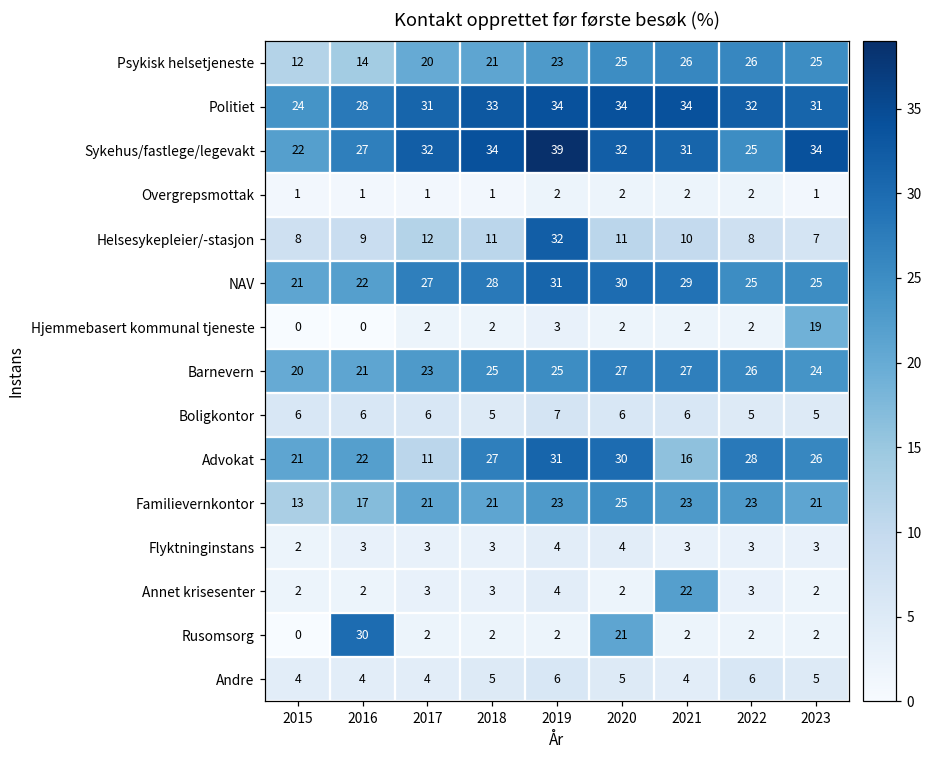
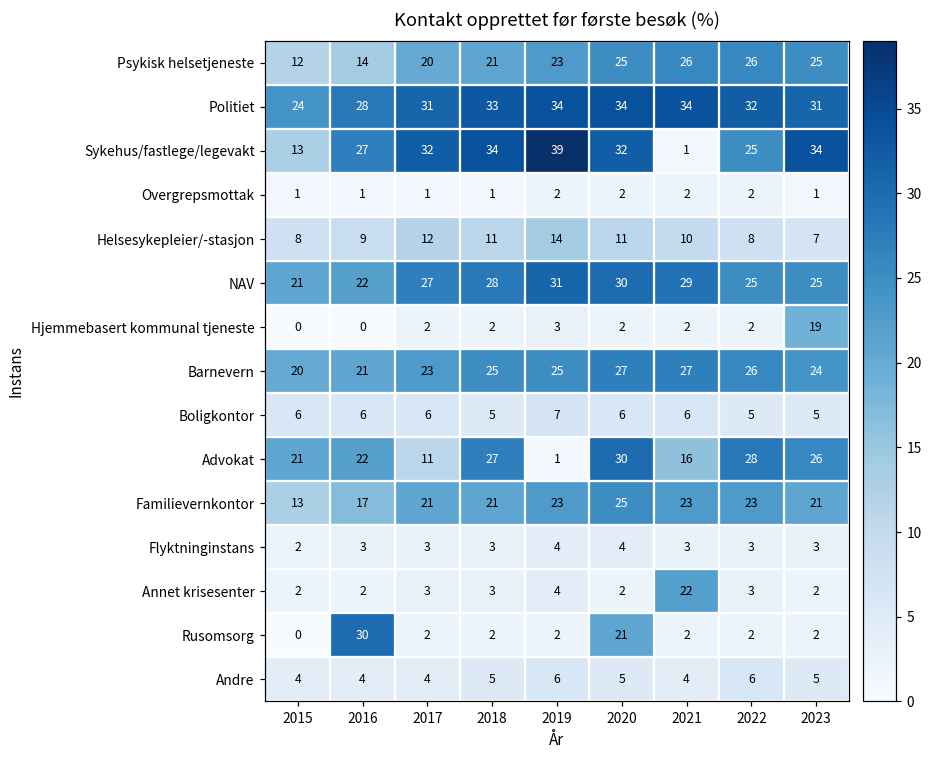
Sykehus/fastlege/legevakt, 2015: 22 -> 13
Sykehus/fastlege/legevakt, 2021: 31 -> 1
Helsesykepleier/-stasjon, 2019: 32 -> 14
Advokat, 2019: 31 -> 1
